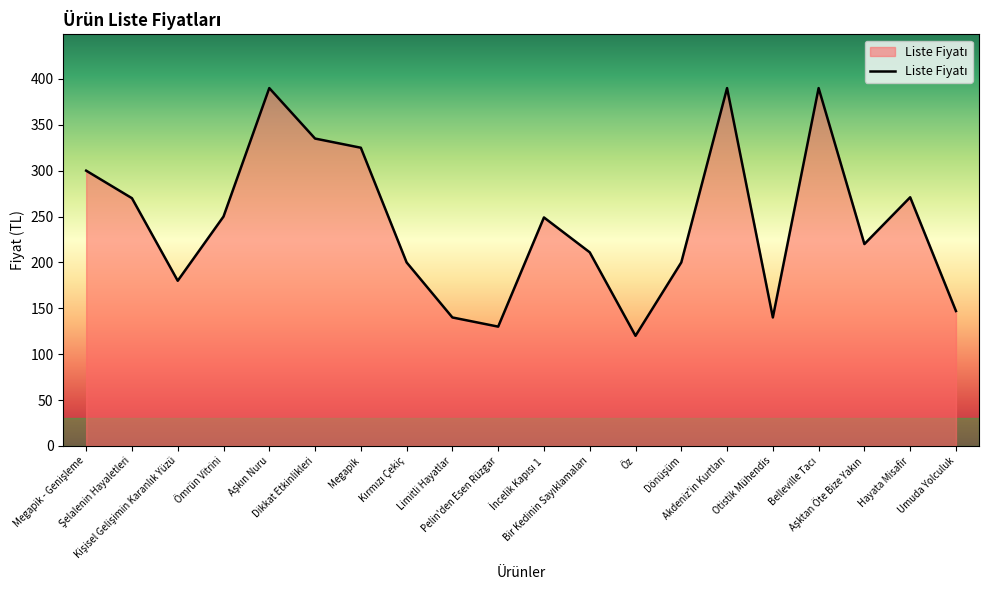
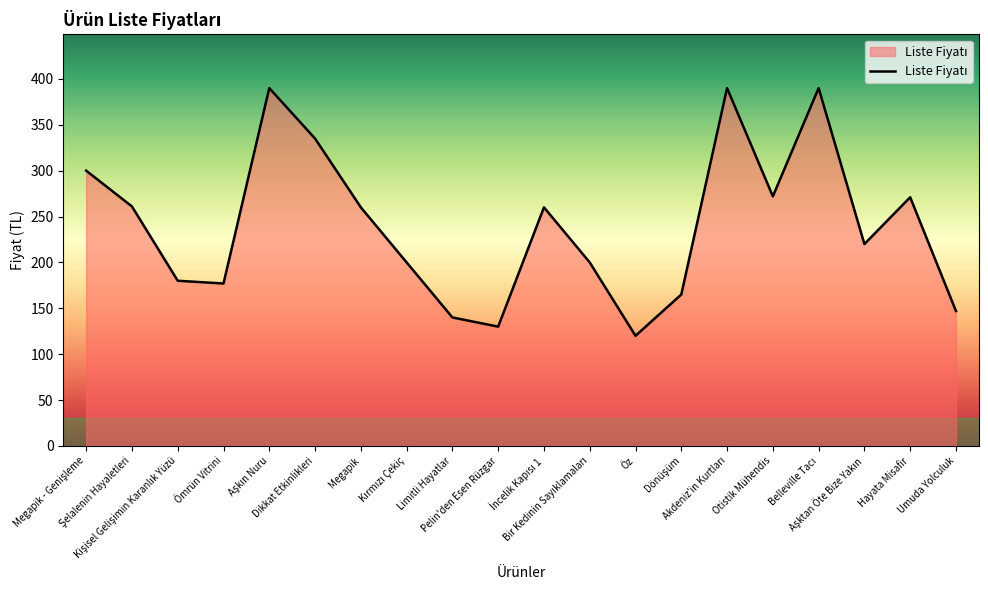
Şelalenin Hayaletleri: 270 -> 260
Ömrün Vitrini: 250 -> 180
Megapik: 330 -> 260
İncelik Kapısı 1: 250 -> 260
Bir Kedinin Sayıklamaları: 210 -> 200
Dönüşüm: 200 -> 170
Otistik Mühendis: 140 -> 270
